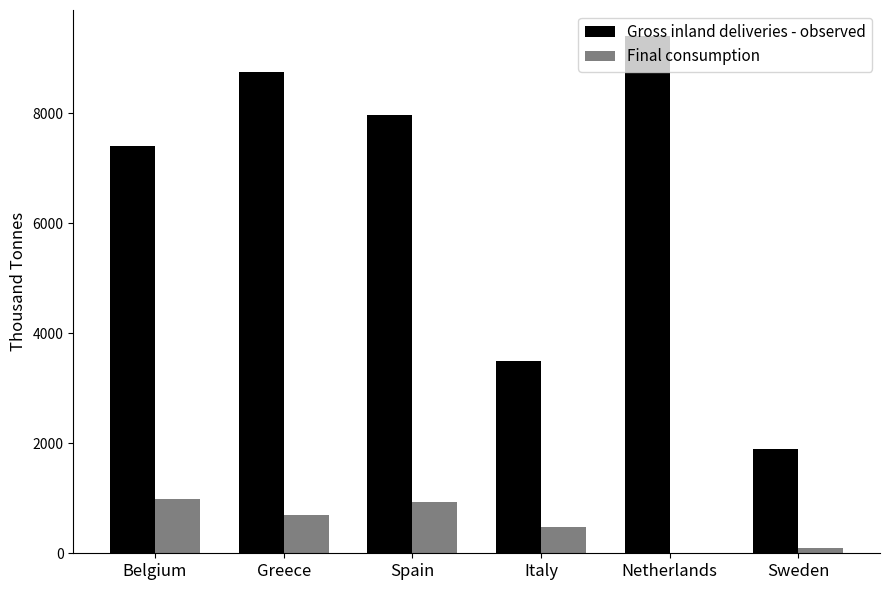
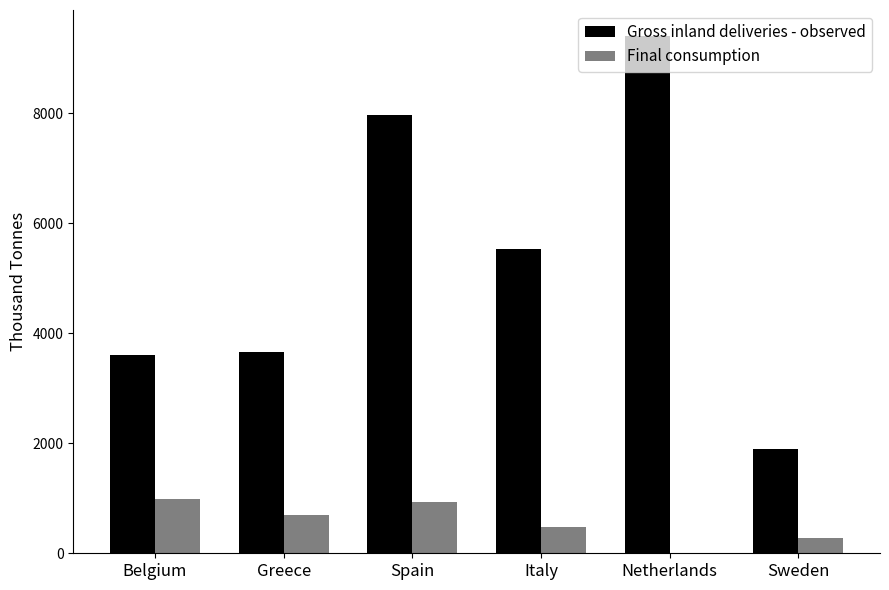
Gross inland deliveries - observed, Belgium: 7400 -> 3600
Gross inland deliveries - observed, Greece: 8700 -> 3700
Gross inland deliveries - observed, Italy: 3500 -> 5500
Final consumption, Sweden: 100 -> 300
